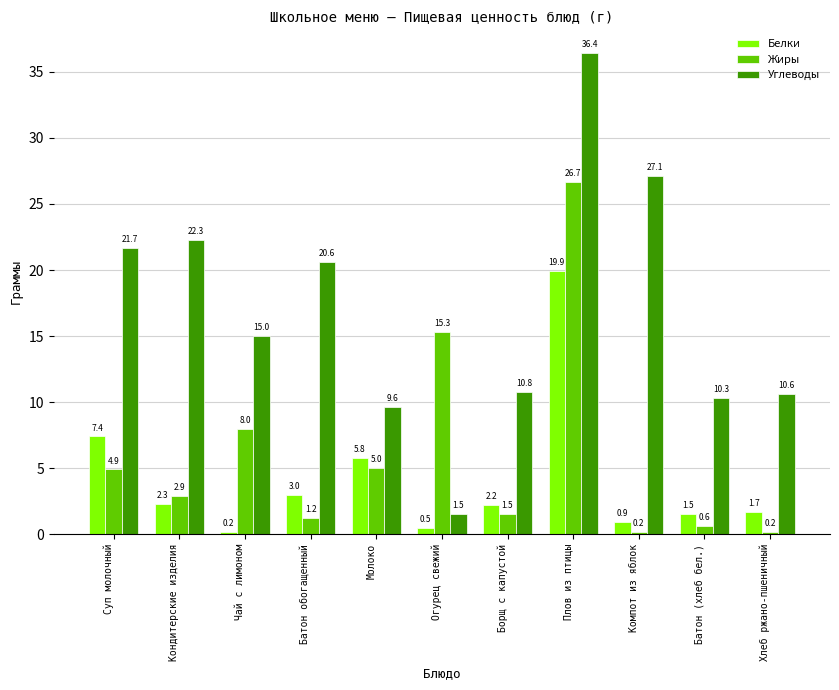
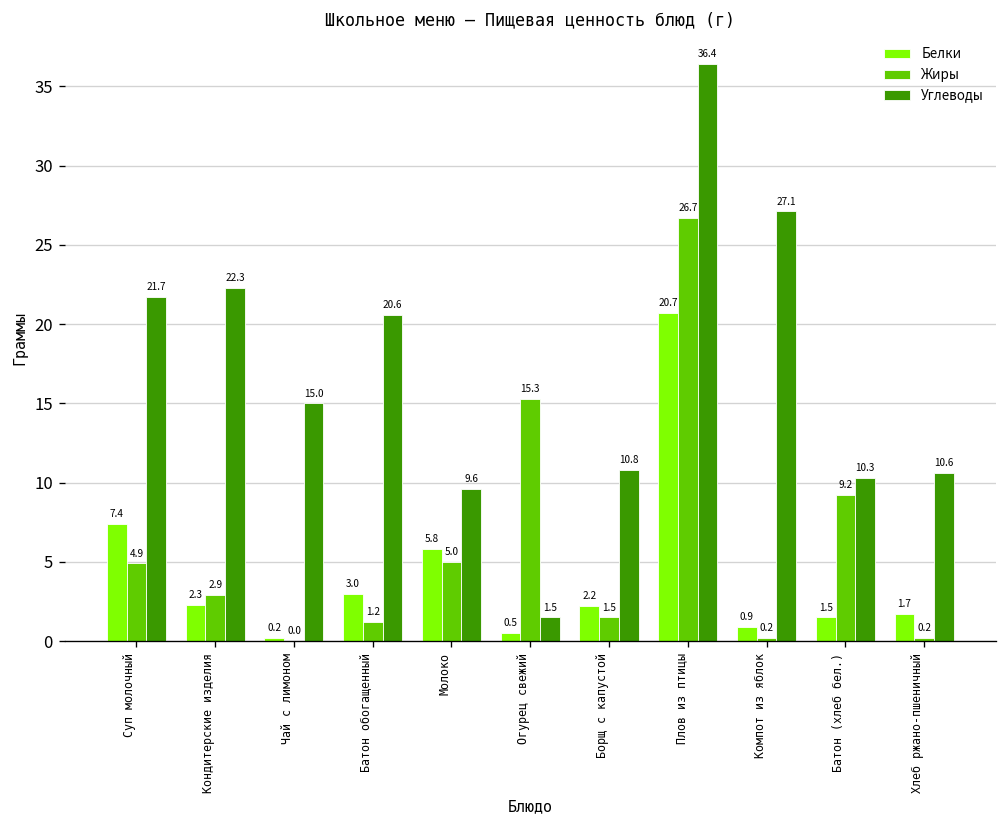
Жиры, Чай с лимоном: 8.0 -> 0.0
Белки, Плов из птицы: 19.9 -> 20.7
Жиры, Батон (хлеб бел.): 0.6 -> 9.2
